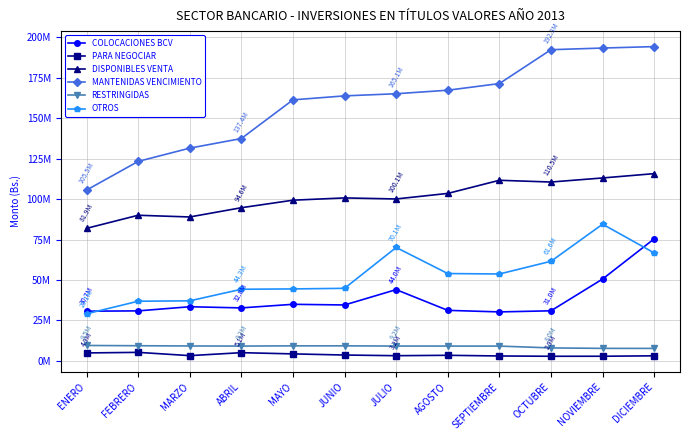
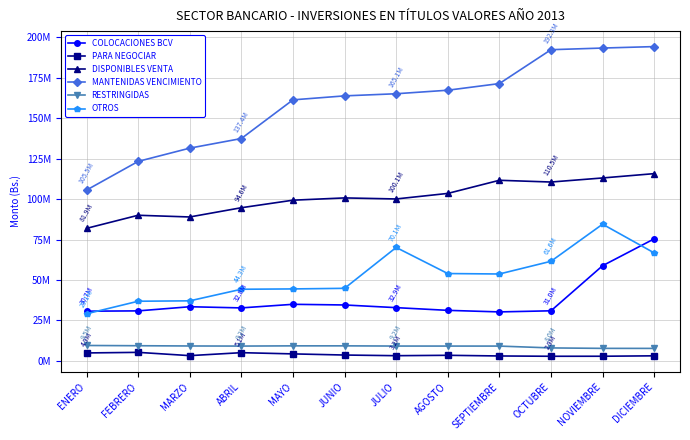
COLOCACIONES BCV, JULIO: 44.0M -> 32.9M
COLOCACIONES BCV, NOVIEMBRE: 51000000 -> 59000000
